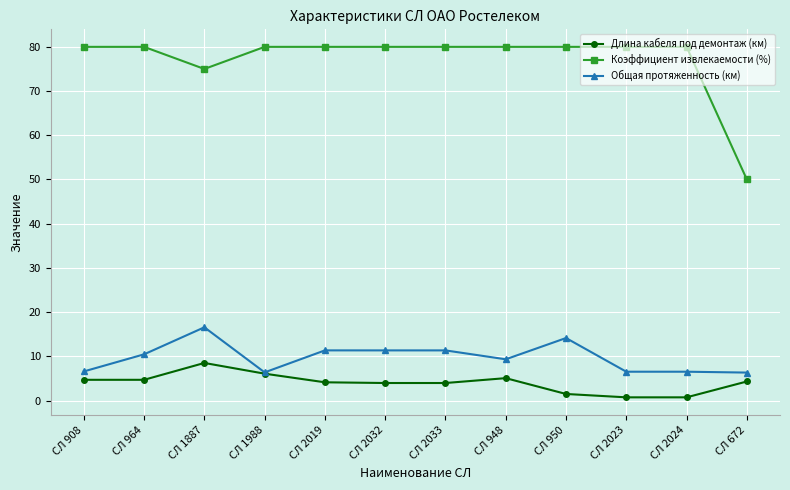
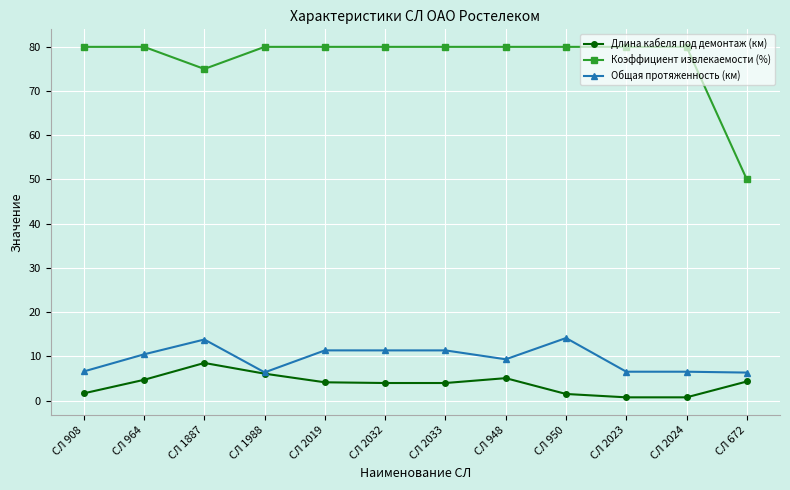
Длина кабеля под демонтаж (км), СЛ 908: 5 -> 2
Общая протяженность (км), СЛ 1887: 17 -> 14
